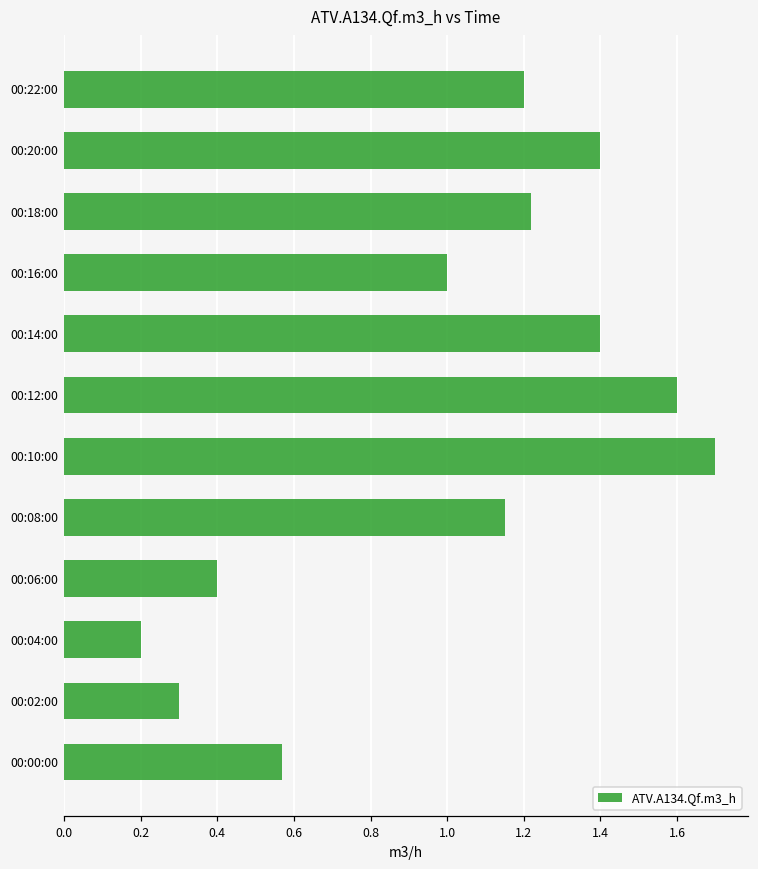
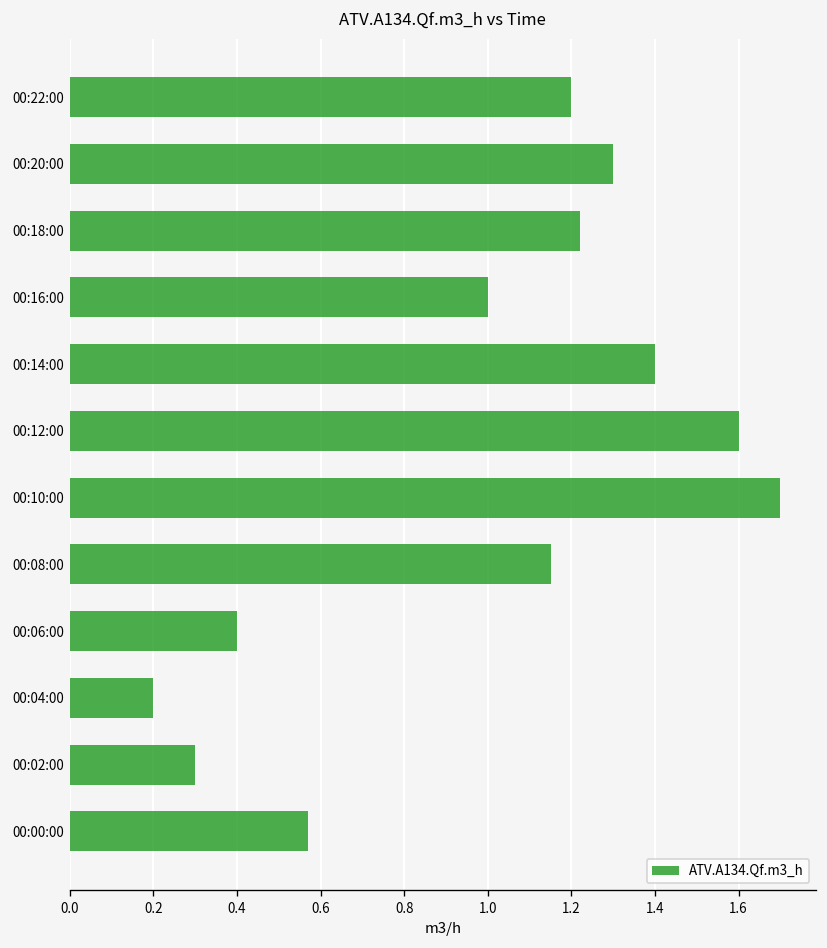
00:20:00: 1.4 -> 1.3
